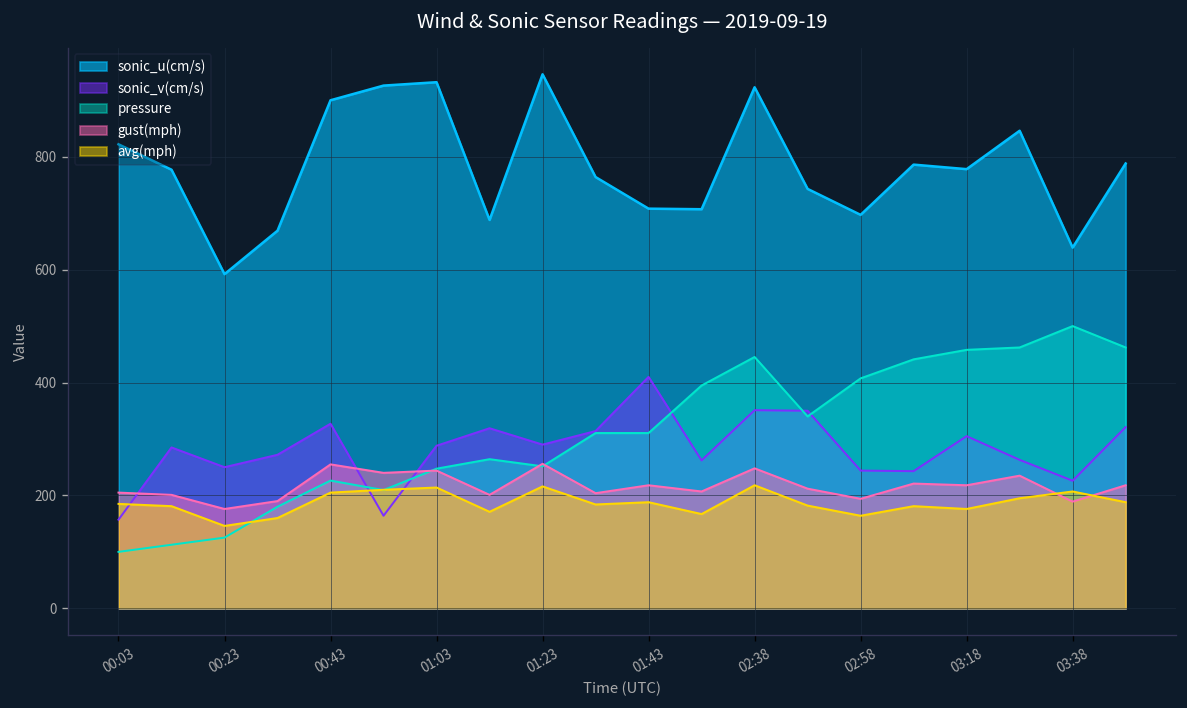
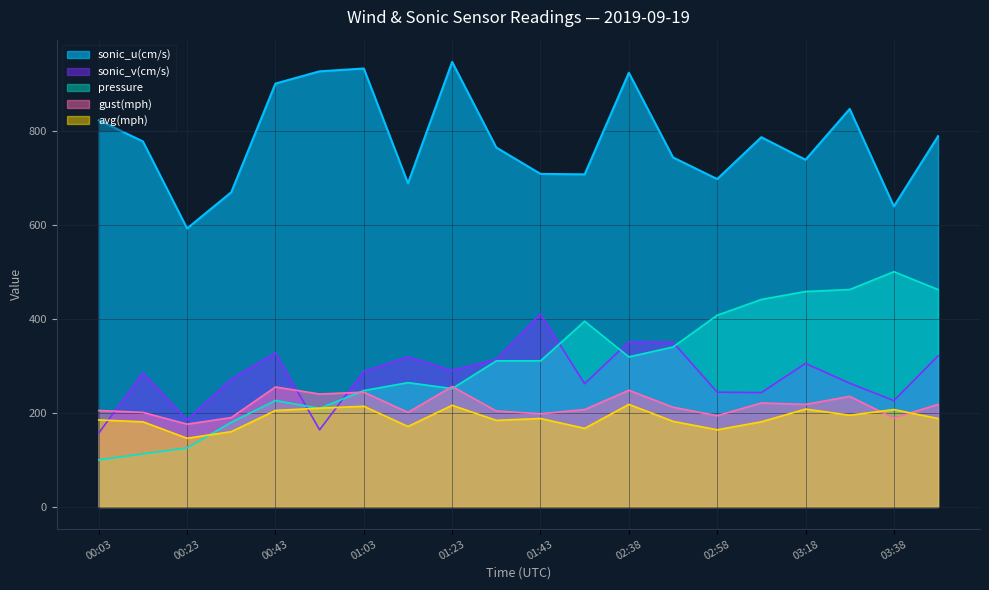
sonic_v(cm/s), 00:23: 250 -> 190
gust(mph), 01:43: 220 -> 200
pressure, 02:38: 450 -> 320
sonic_u(cm/s), 03:18: 780 -> 740
avg(mph), 03:18: 180 -> 210
